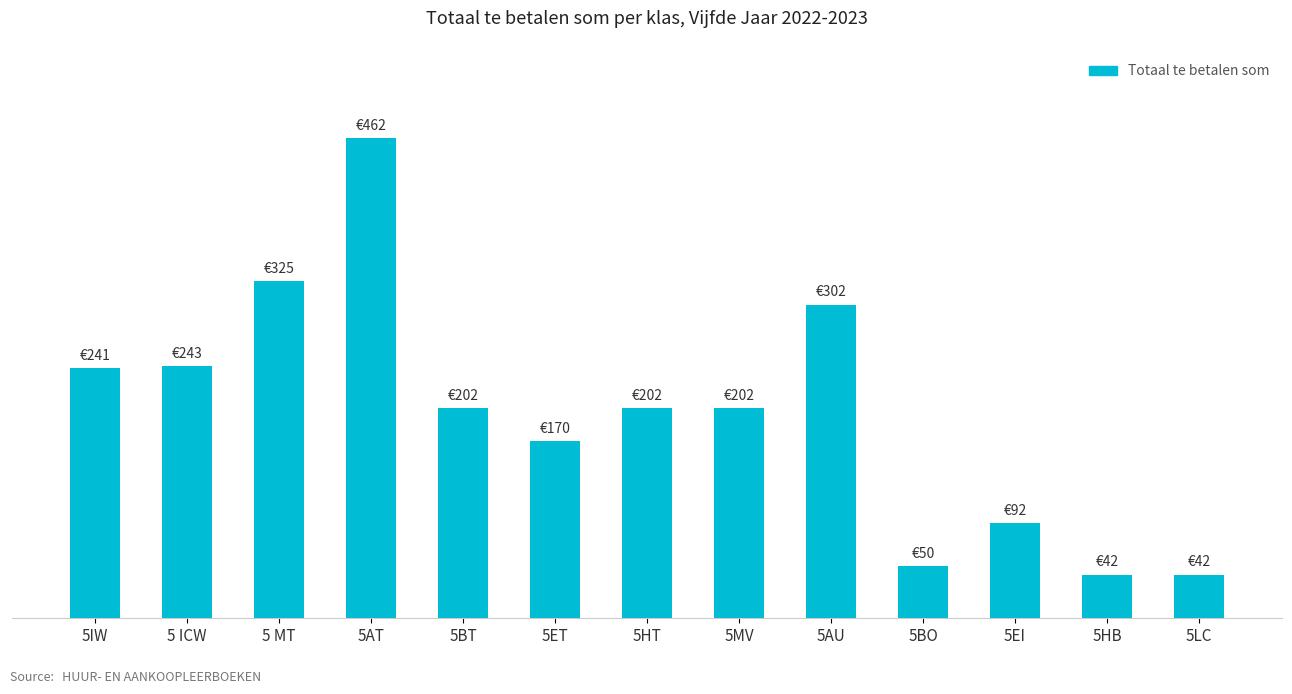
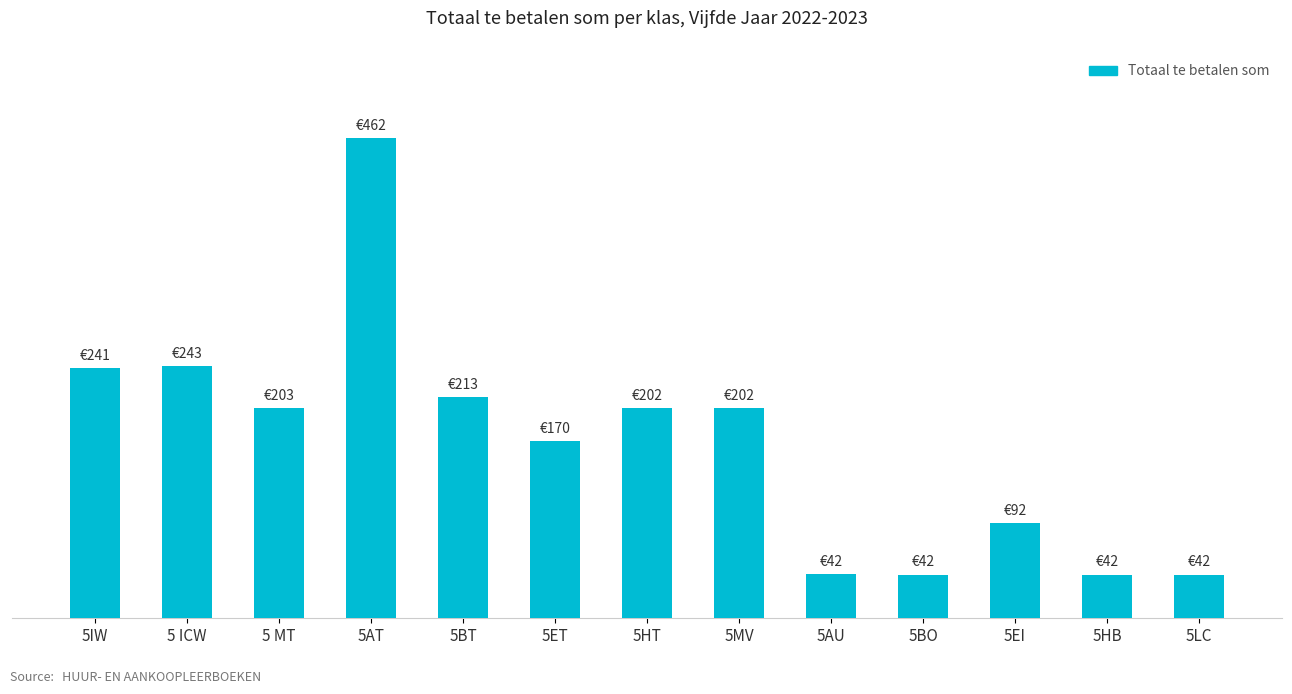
5 MT: €325 -> €203
5BT: €202 -> €213
5AU: €302 -> €42
5BO: €50 -> €42
